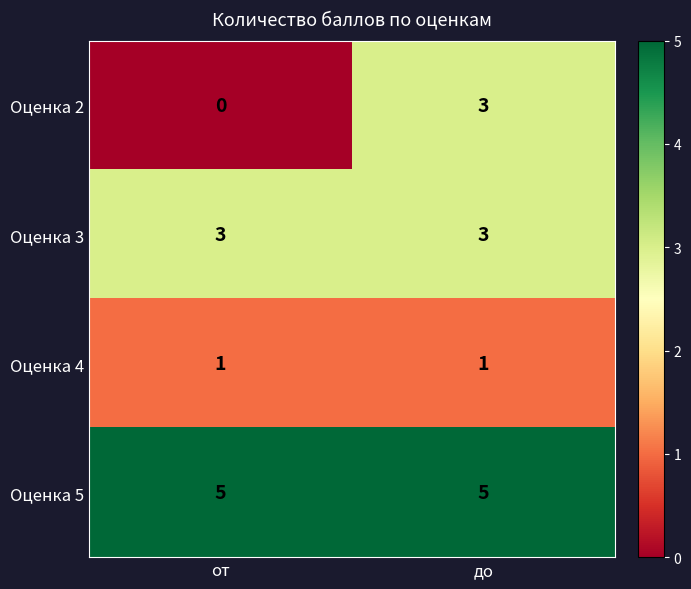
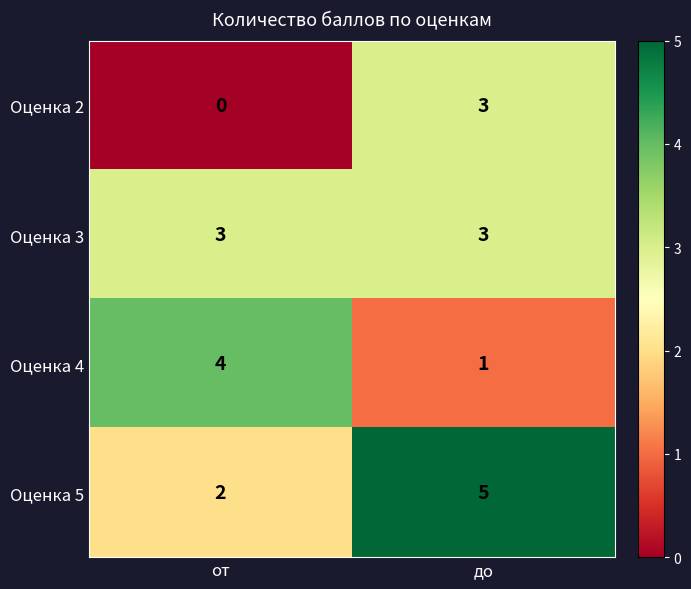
Оценка 4, от: 1 -> 4
Оценка 5, от: 5 -> 2
